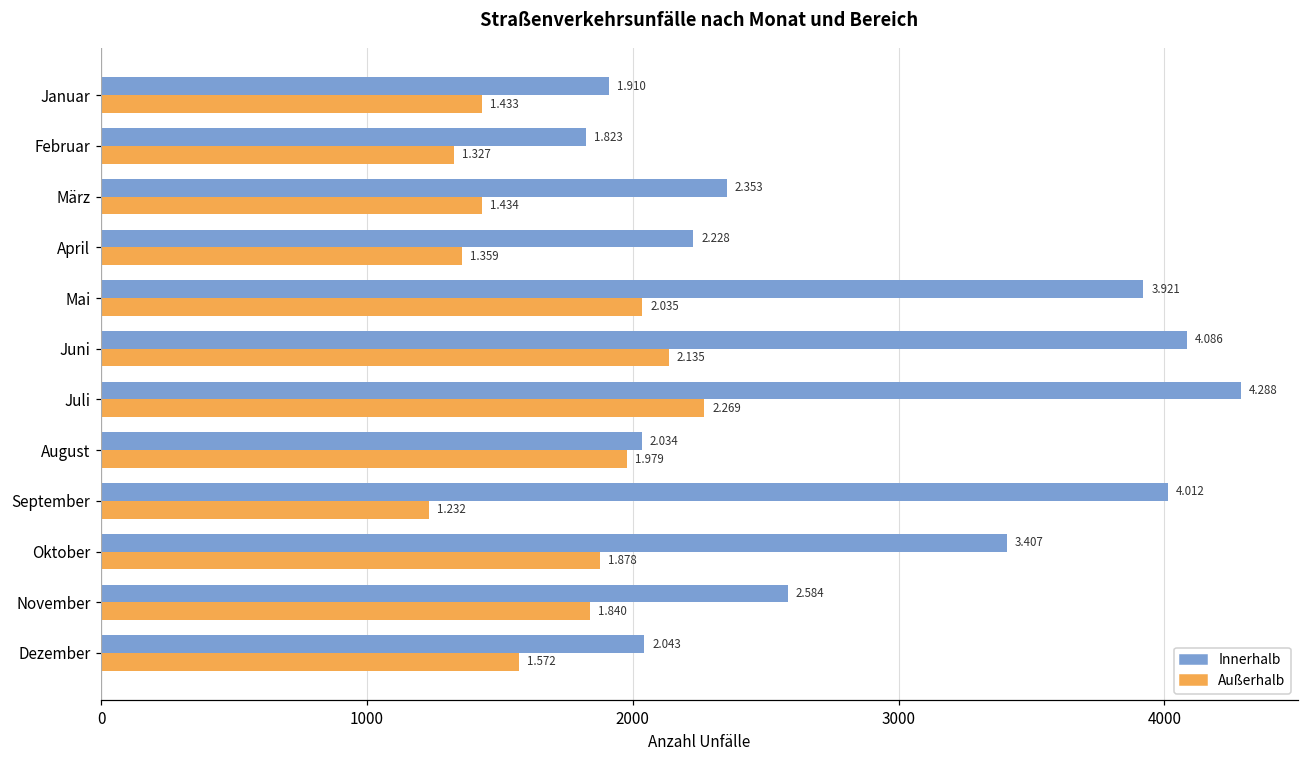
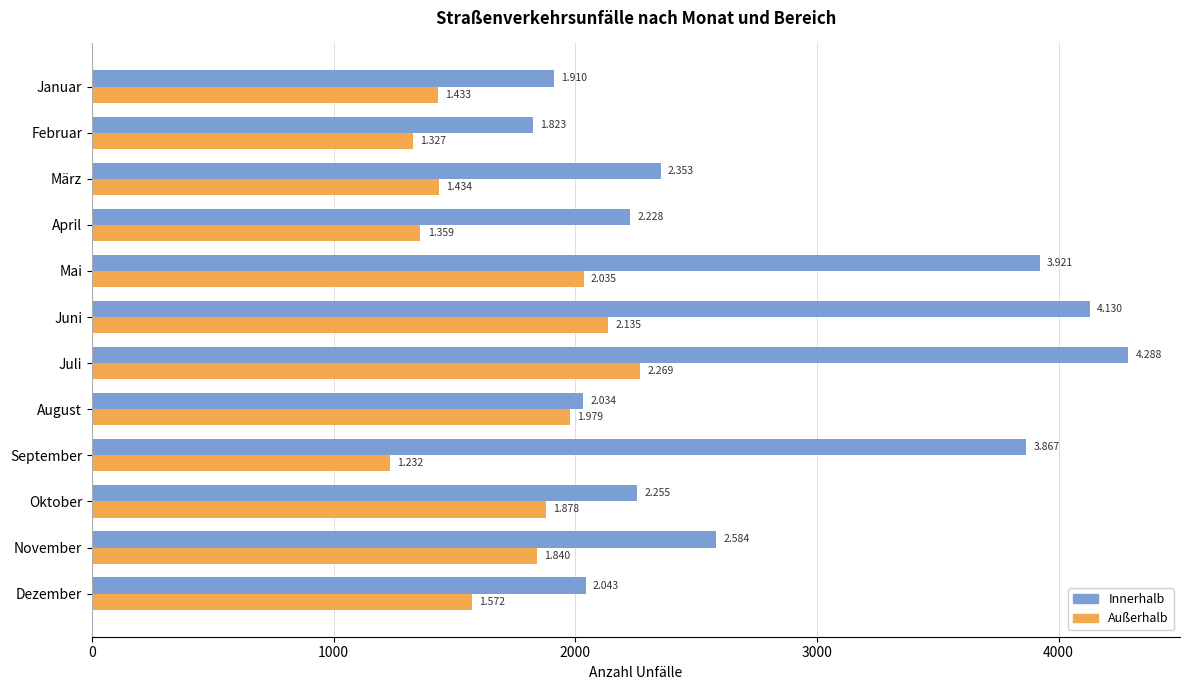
Innerhalb, Juni: 4.086 -> 4.130
Innerhalb, September: 4.012 -> 3.867
Innerhalb, Oktober: 3.407 -> 2.255
